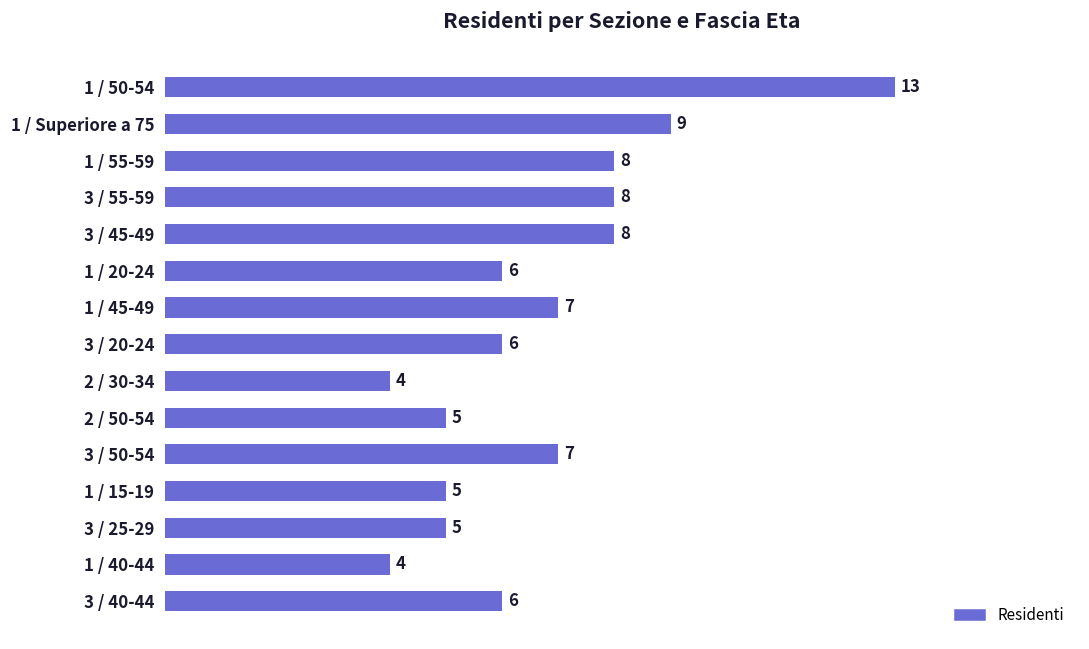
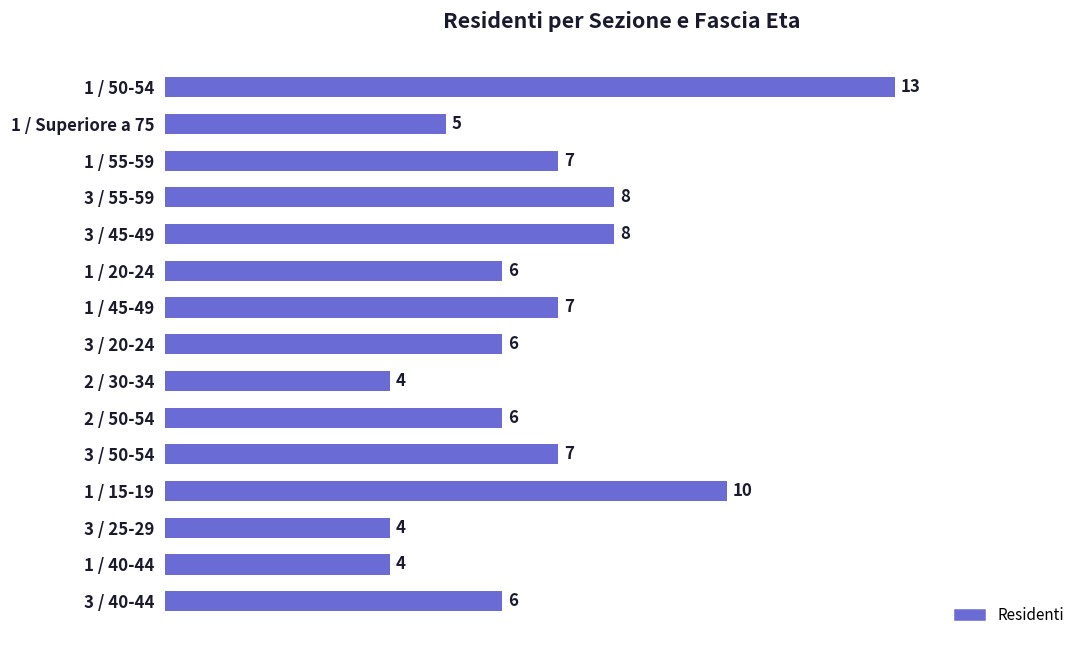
1 / Superiore a 75: 9 -> 5
1 / 55-59: 8 -> 7
2 / 50-54: 5 -> 6
1 / 15-19: 5 -> 10
3 / 25-29: 5 -> 4
